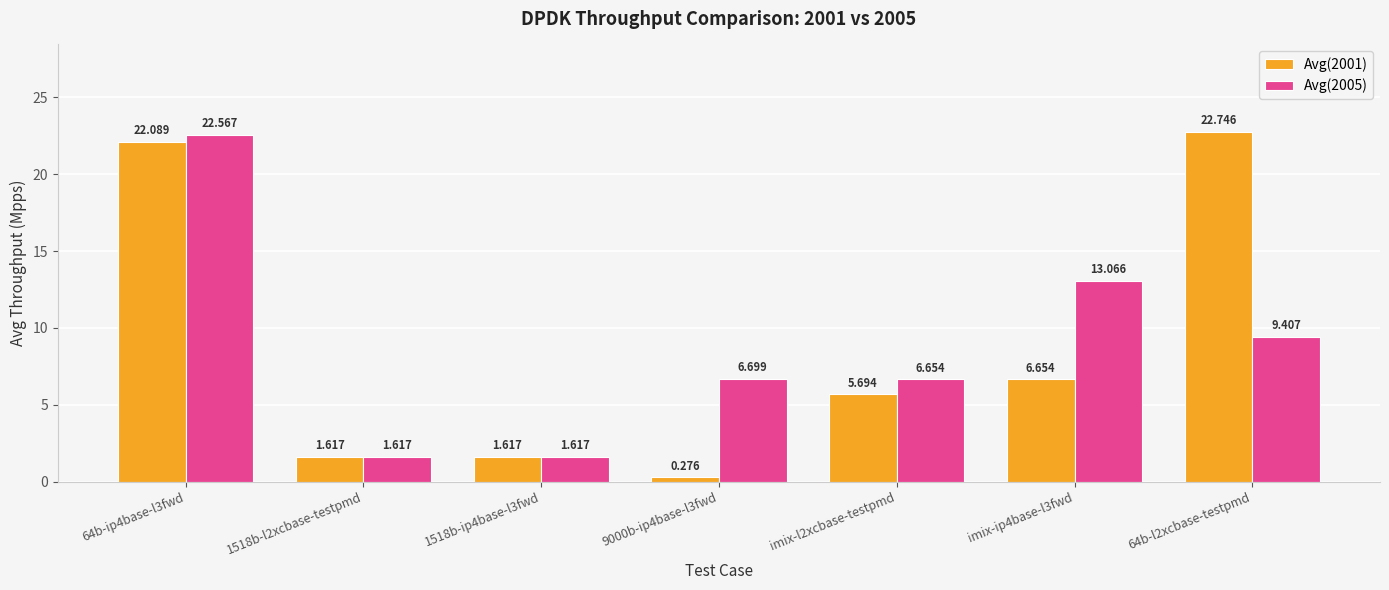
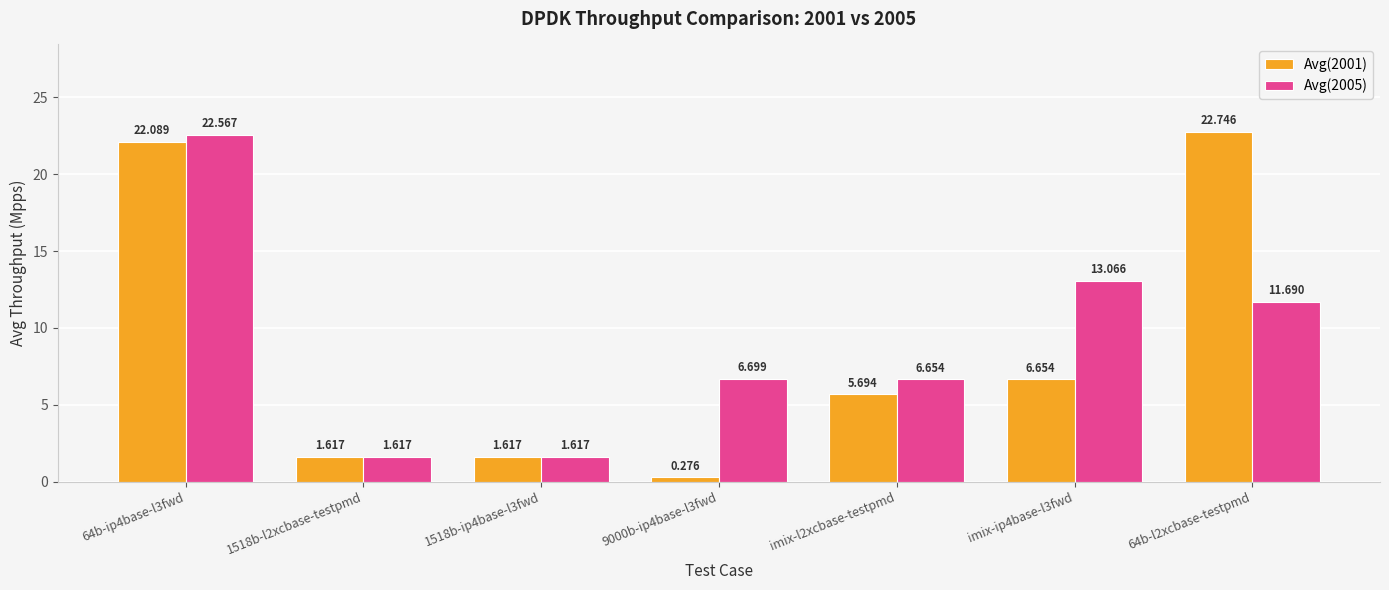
Avg(2005), 64b-l2xcbase-testpmd: 9.407 -> 11.690
